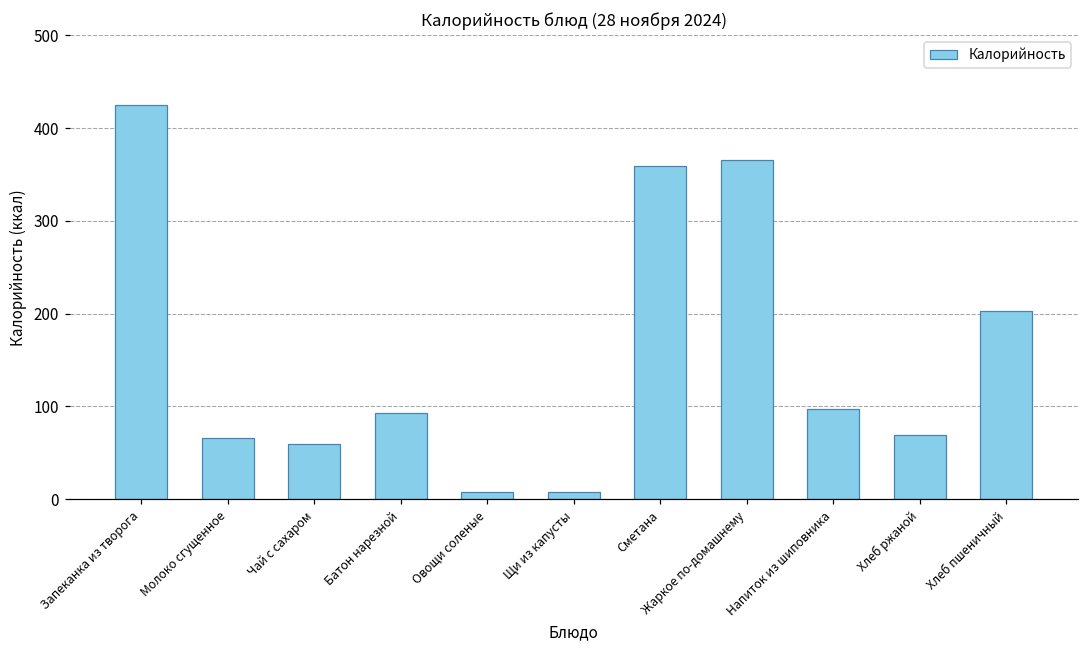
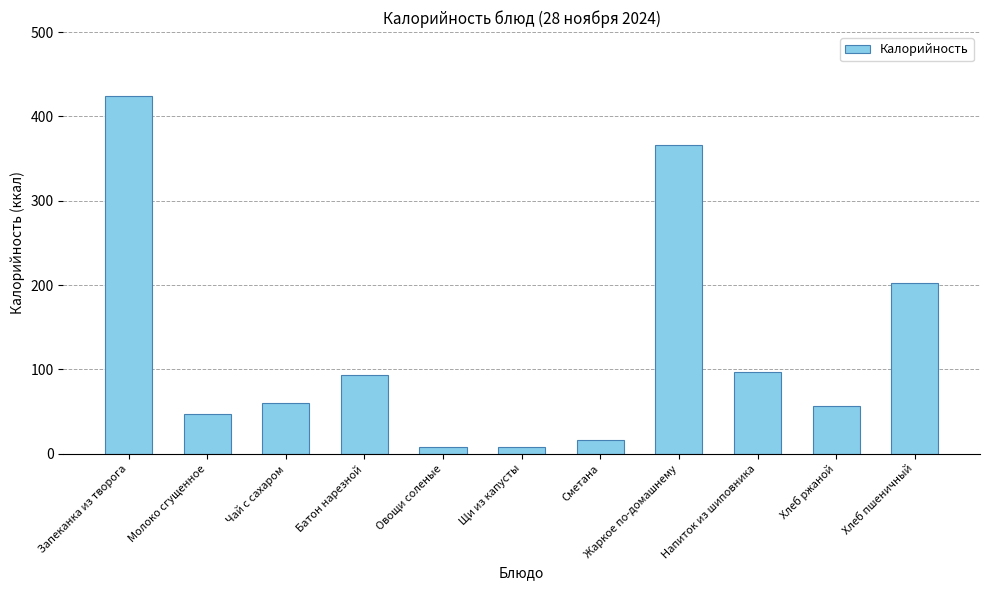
Молоко сгущенное: 70 -> 50
Сметана: 360 -> 20
Хлеб ржаной: 70 -> 60
